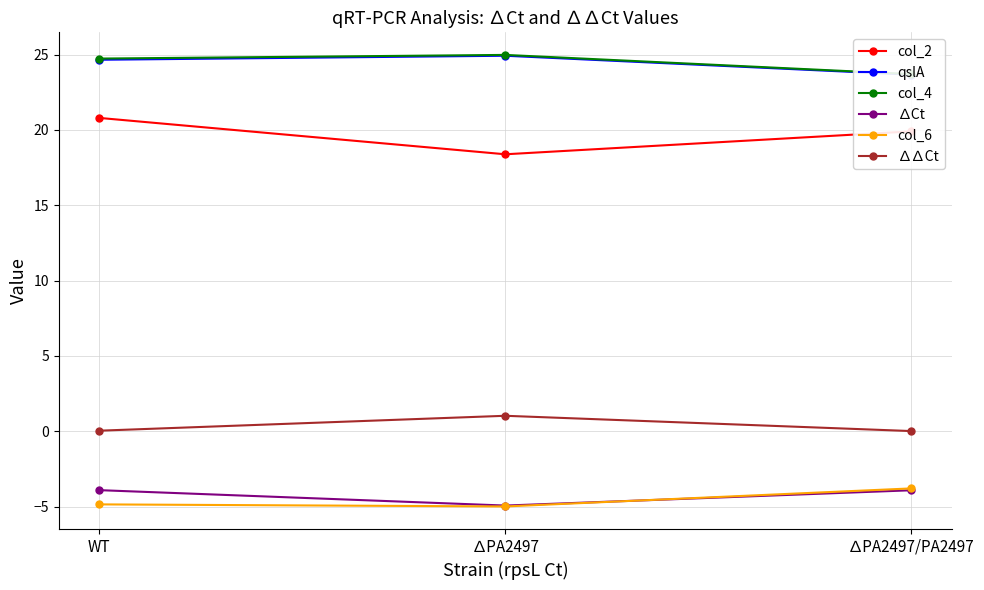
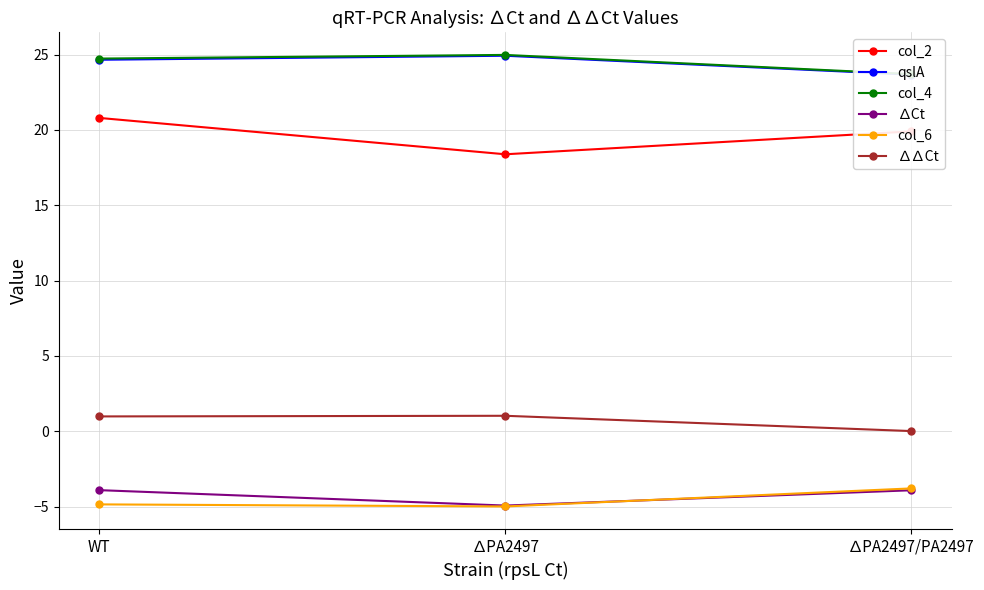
∆∆Ct, WT: 0.0 -> 1.0
